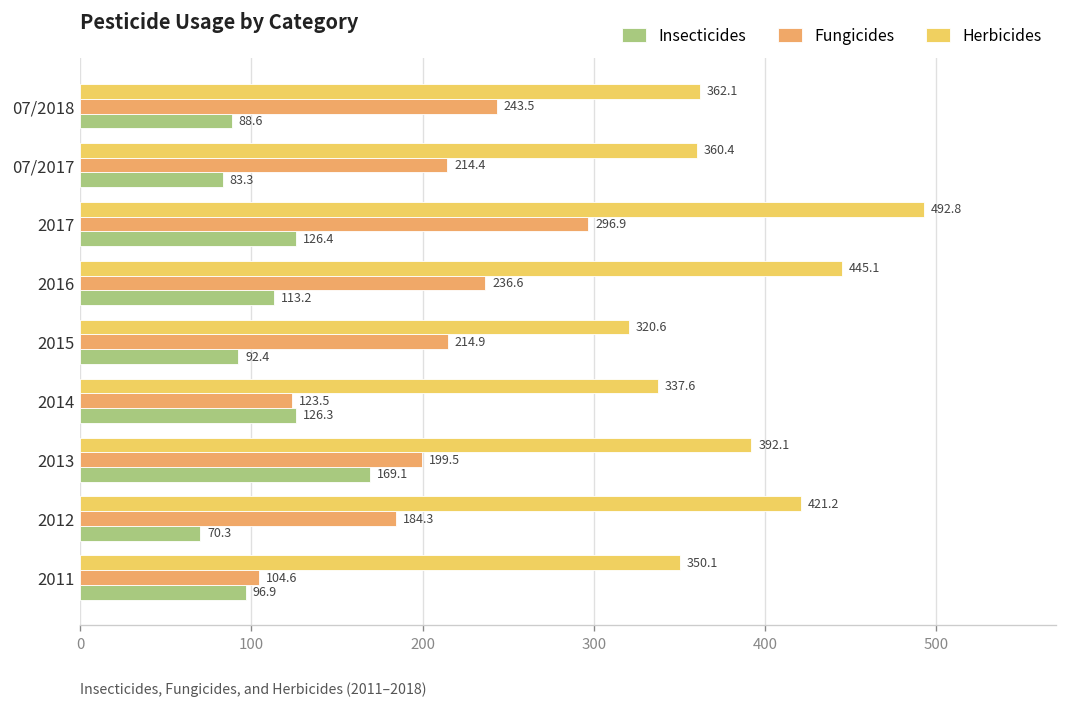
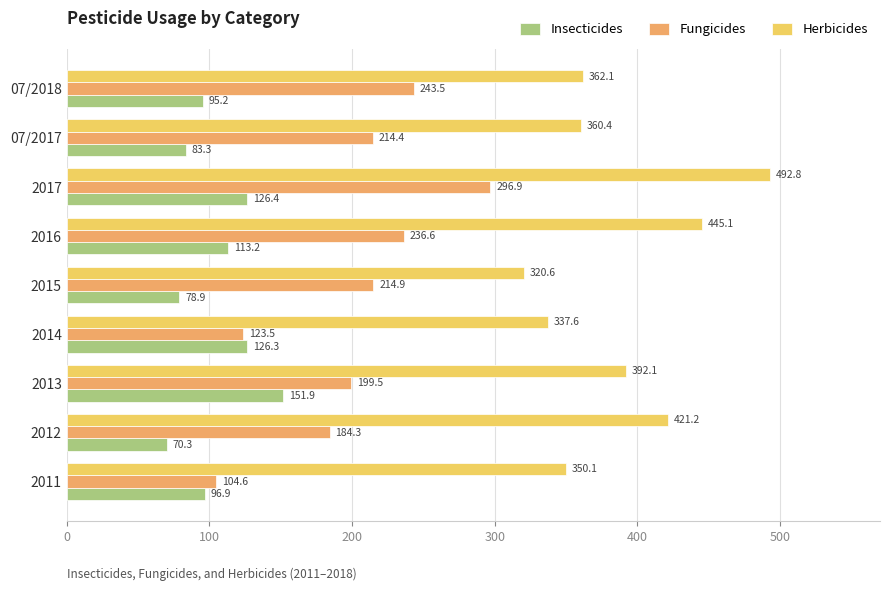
Insecticides, 07/2018: 88.6 -> 95.2
Insecticides, 2015: 92.4 -> 78.9
Insecticides, 2013: 169.1 -> 151.9
